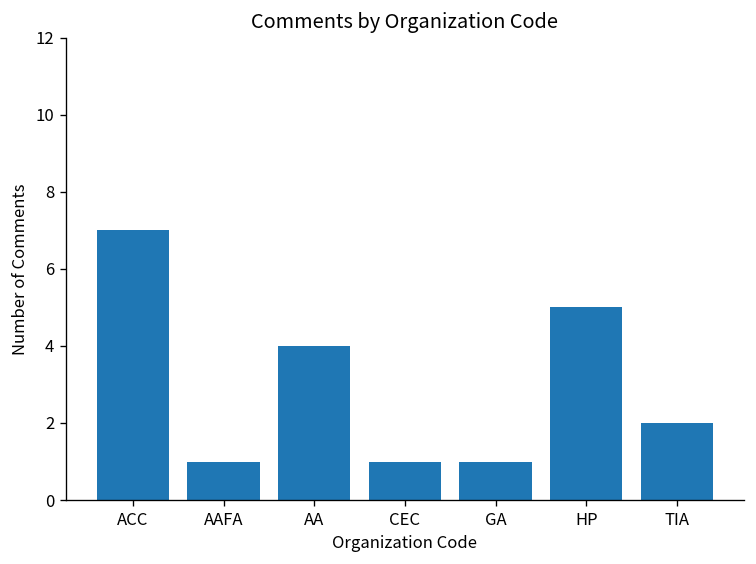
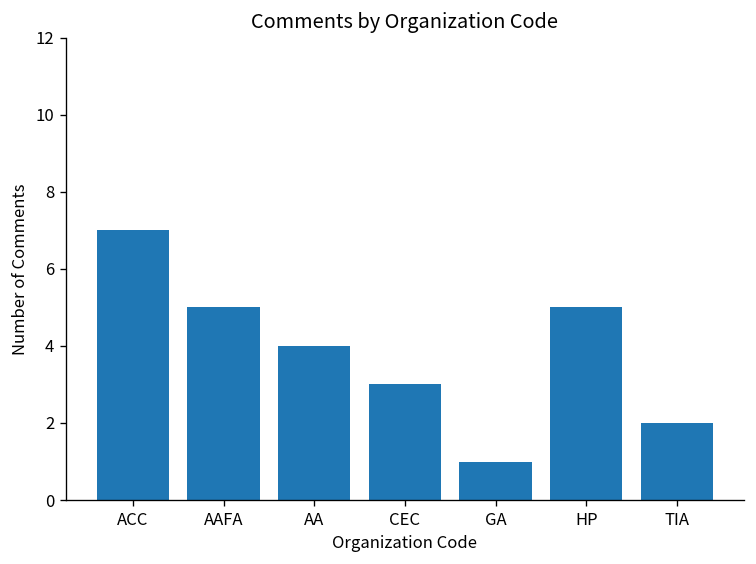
AAFA: 1 -> 5
CEC: 1 -> 3
